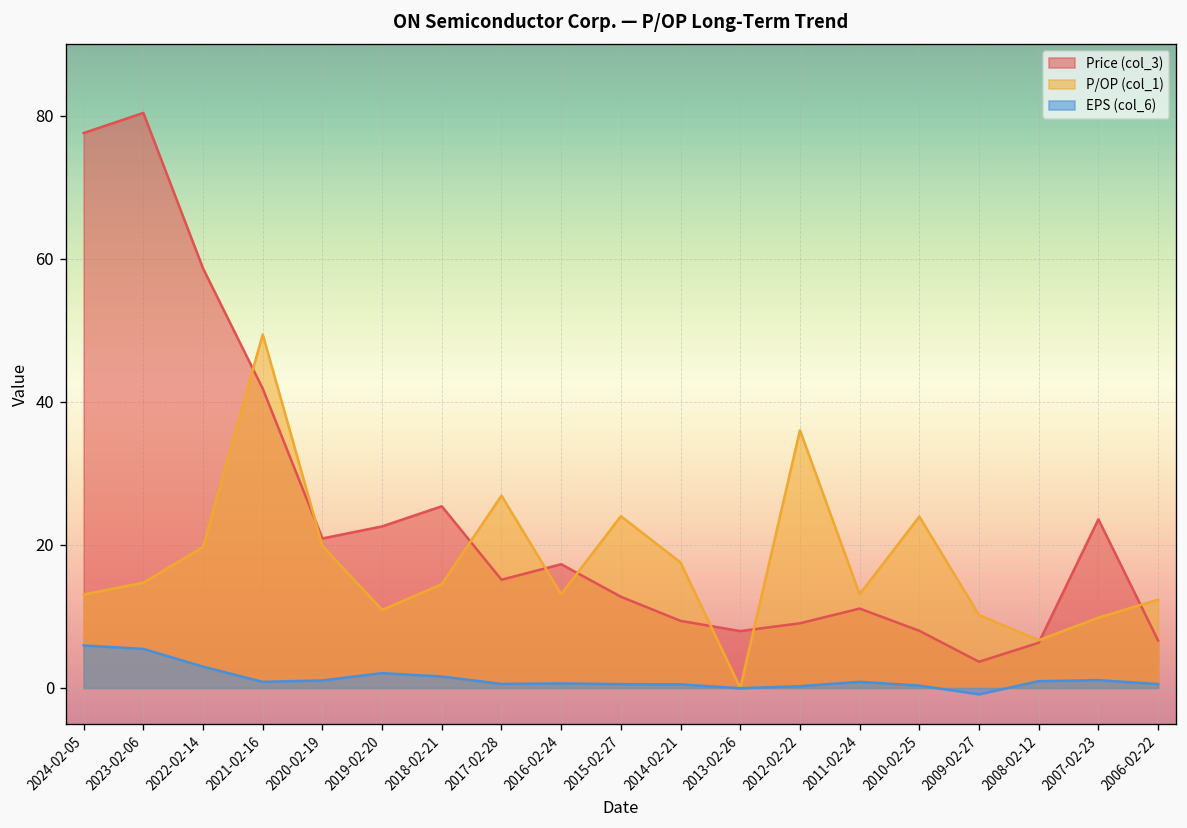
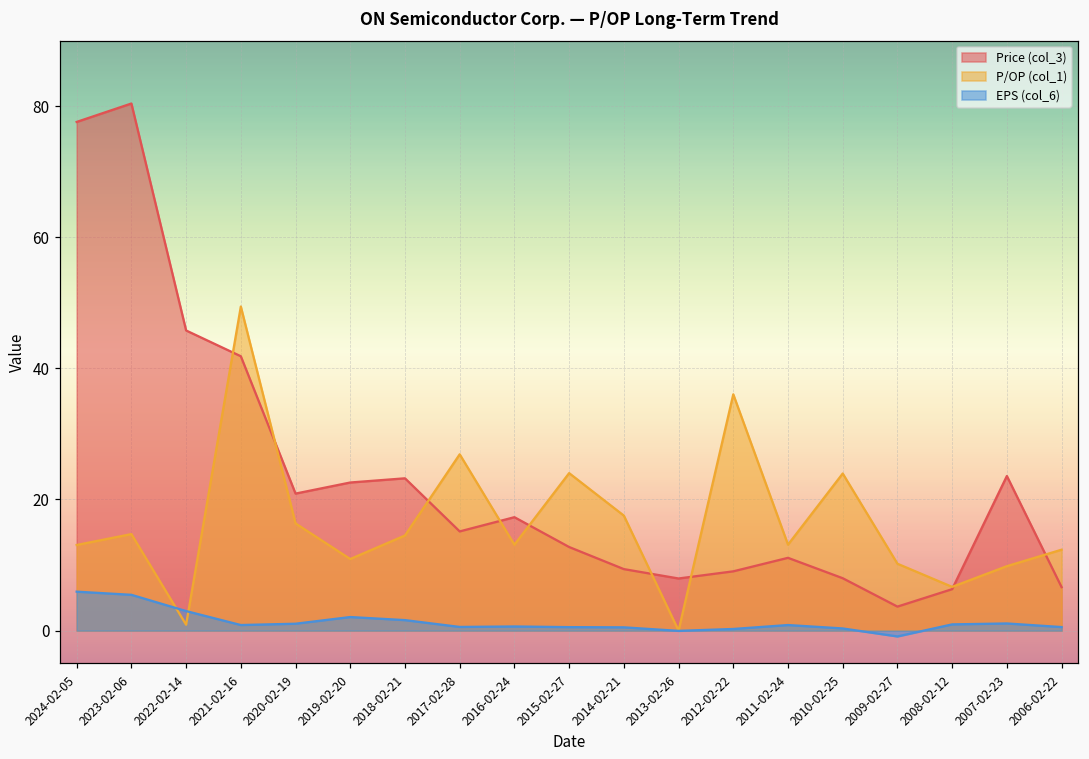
Price (col_3), 2022-02-14: 59 -> 46
P/OP (col_1), 2022-02-14: 20 -> 1
P/OP (col_1), 2020-02-19: 20 -> 16
Price (col_3), 2018-02-21: 25 -> 23
